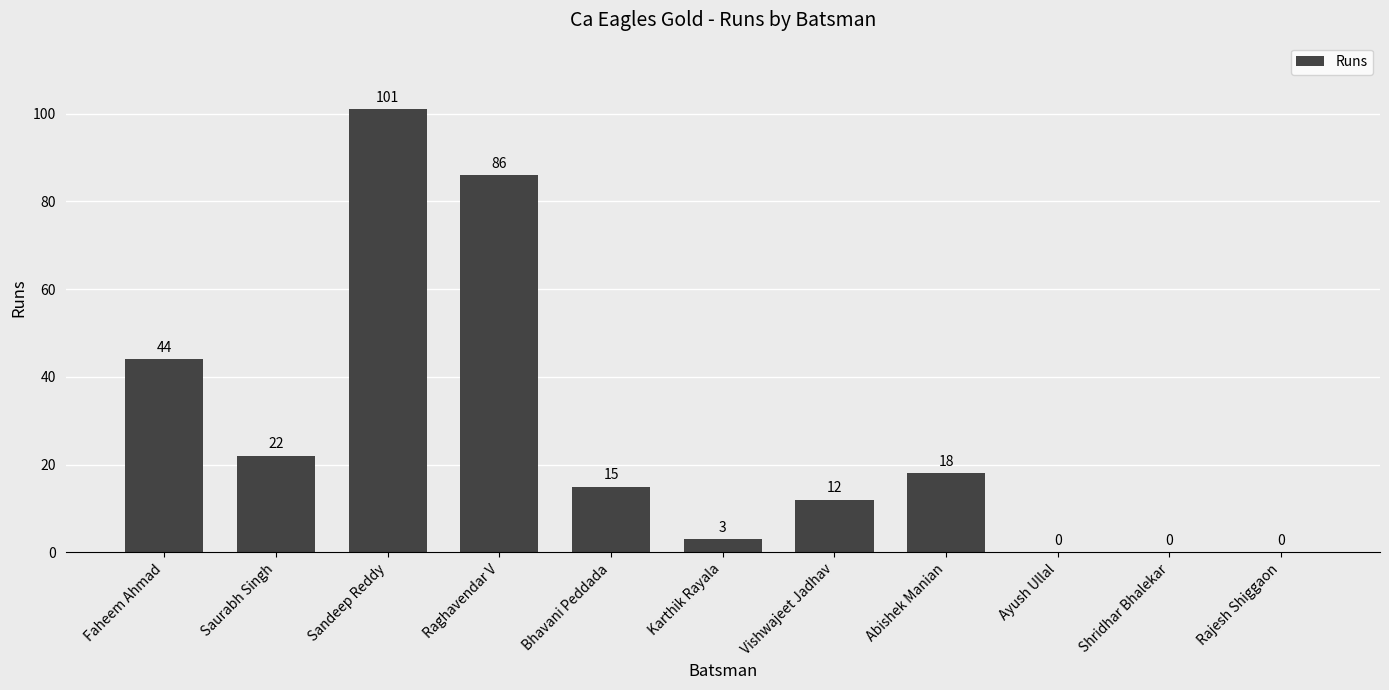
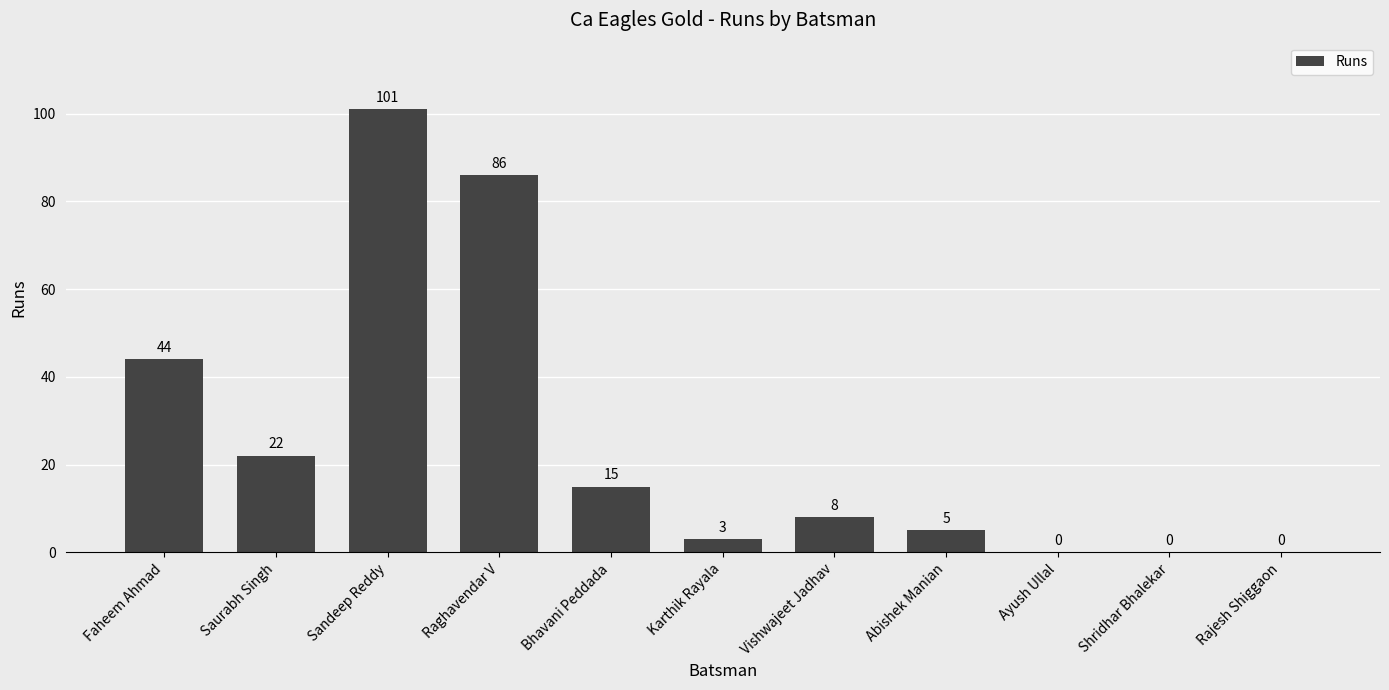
Vishwajeet Jadhav: 12 -> 8
Abishek Manian: 18 -> 5
